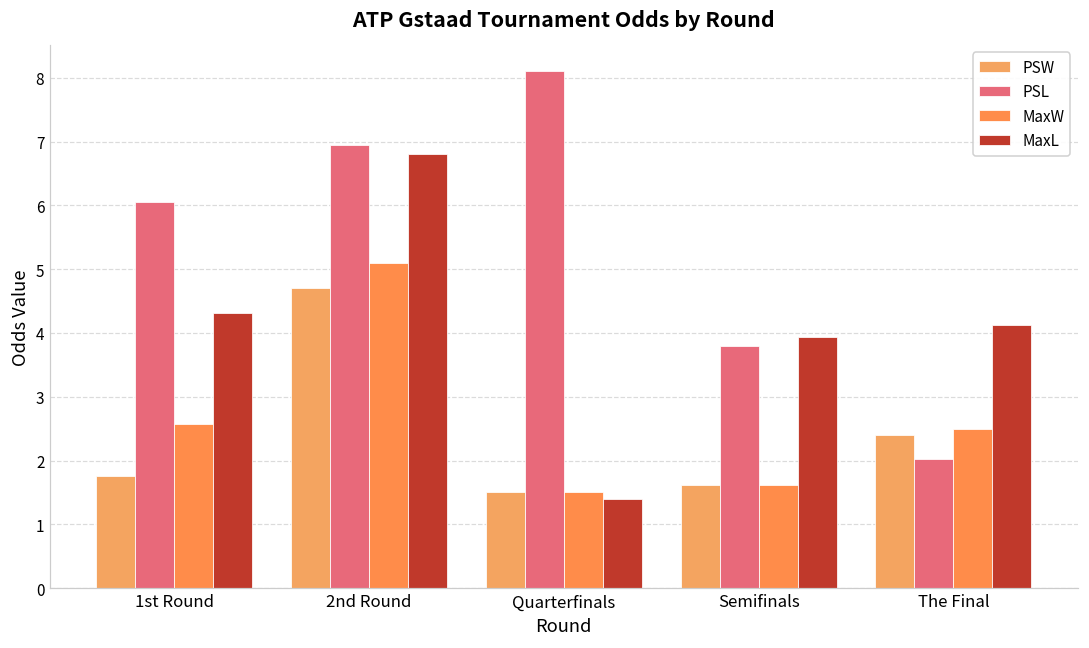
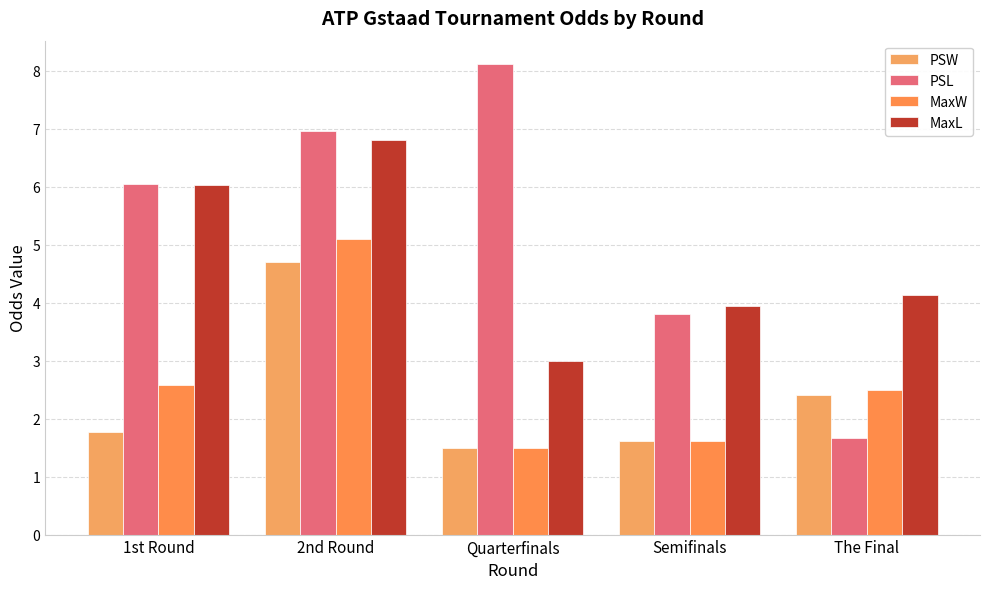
MaxL, 1st Round: 4.3 -> 6.0
MaxL, Quarterfinals: 1.4 -> 3.0
PSL, The Final: 2.0 -> 1.7
